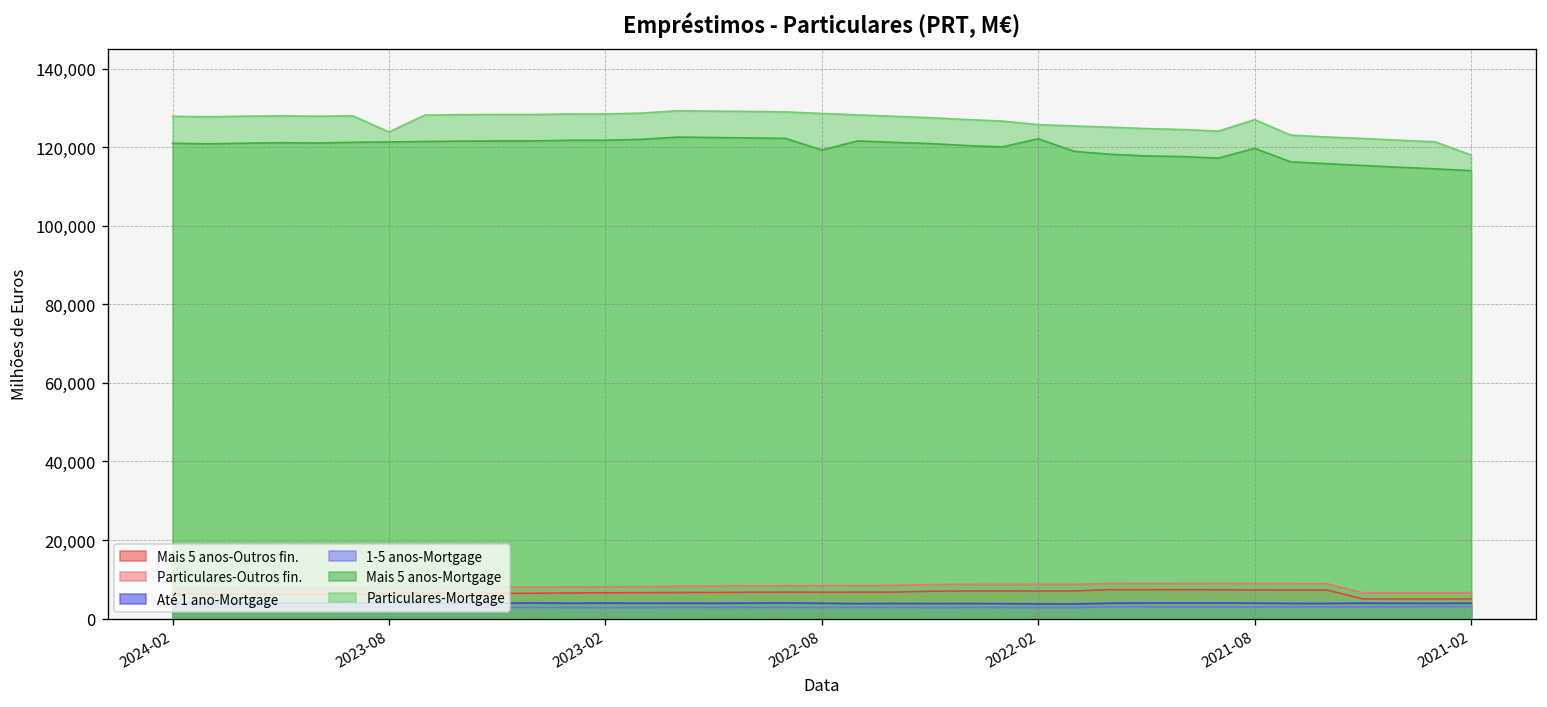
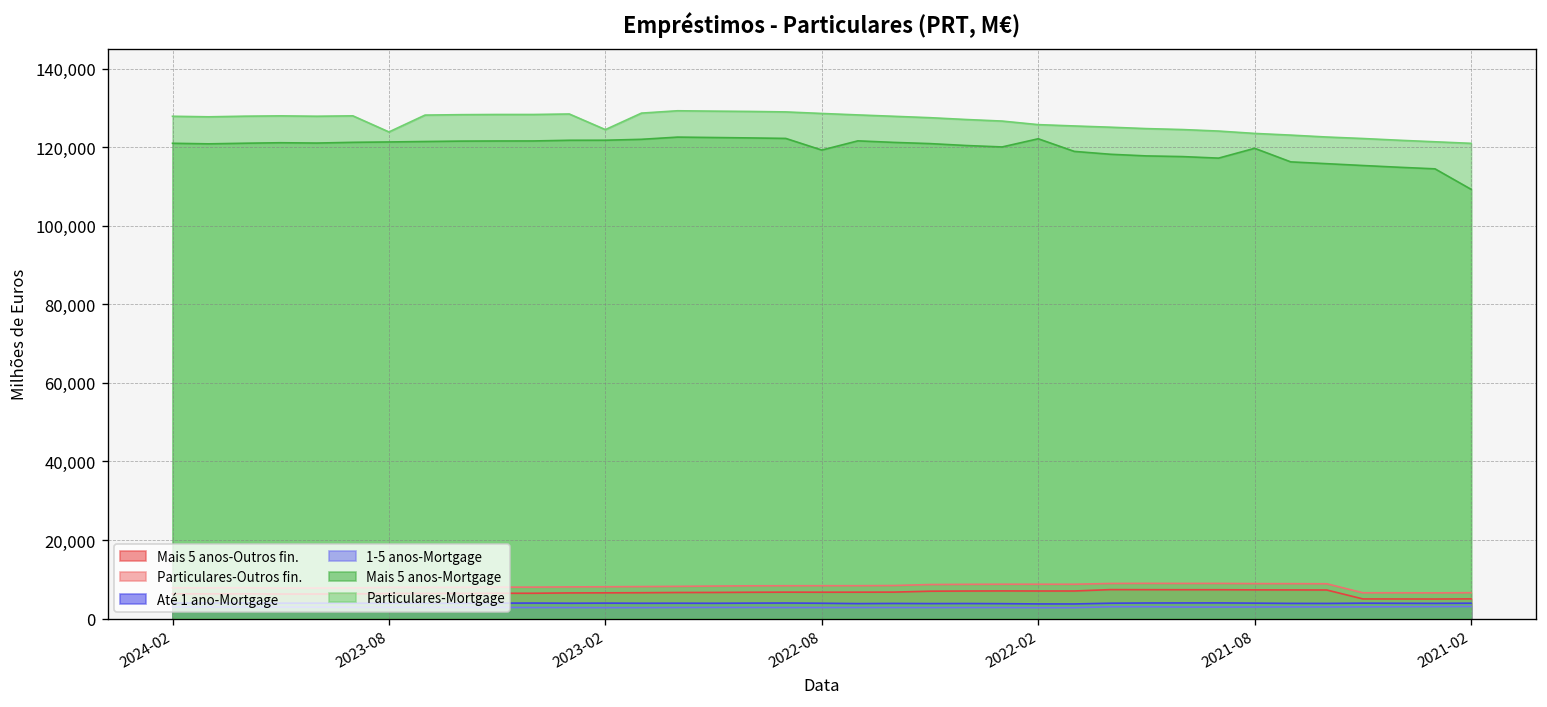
Particulares-Mortgage, 2023-02: 128,000 -> 124,000
Particulares-Mortgage, 2021-08: 127,000 -> 123,000
Mais 5 anos-Mortgage, 2021-02: 114,000 -> 109,000
Particulares-Mortgage, 2021-02: 118,000 -> 121,000
